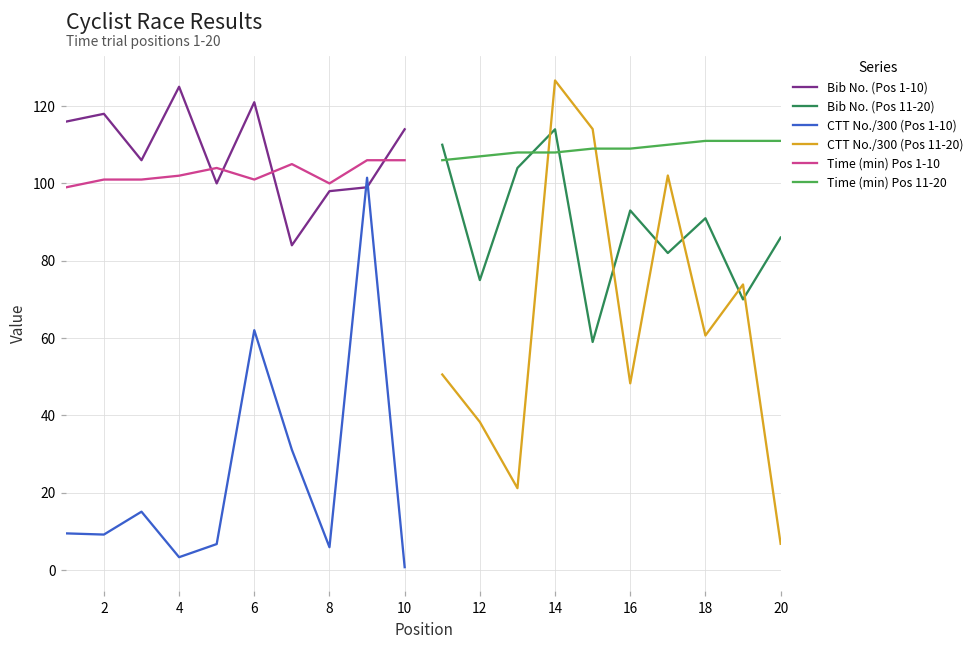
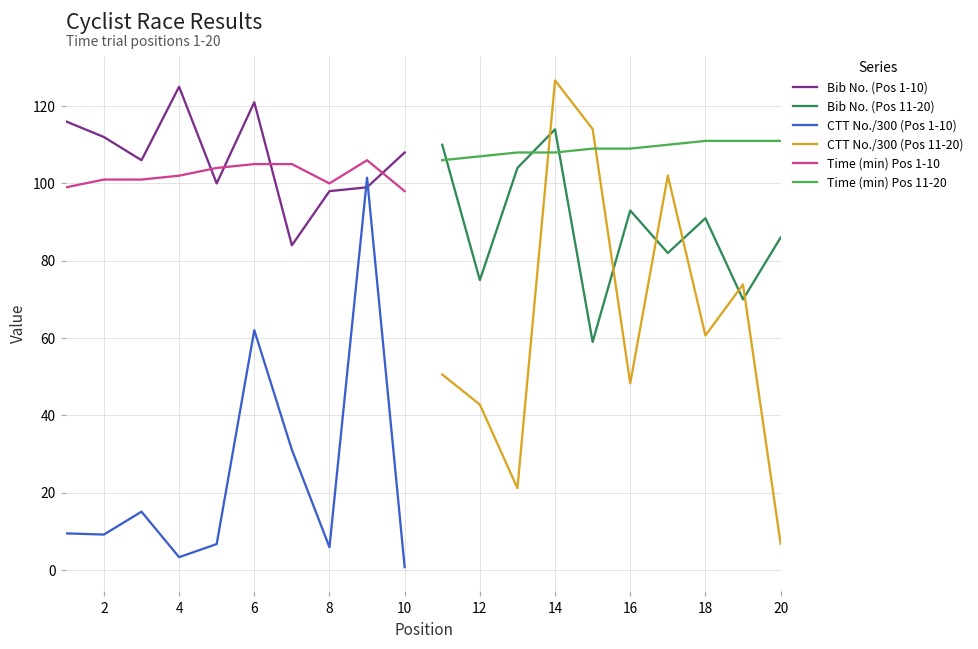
Bib No. (Pos 1-10), 2: 118 -> 112
Time (min) Pos 1-10, 6: 101 -> 105
Bib No. (Pos 1-10), 10: 114 -> 108
Time (min) Pos 1-10, 10: 106 -> 98
CTT No./300 (Pos 11-20), 12: 38 -> 43
